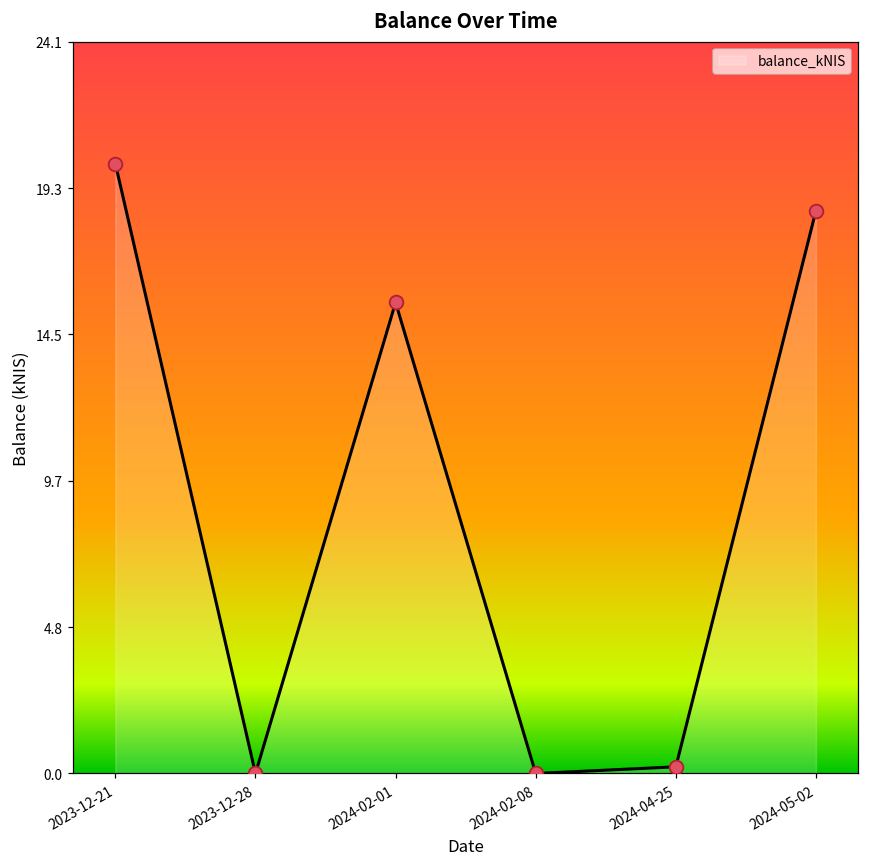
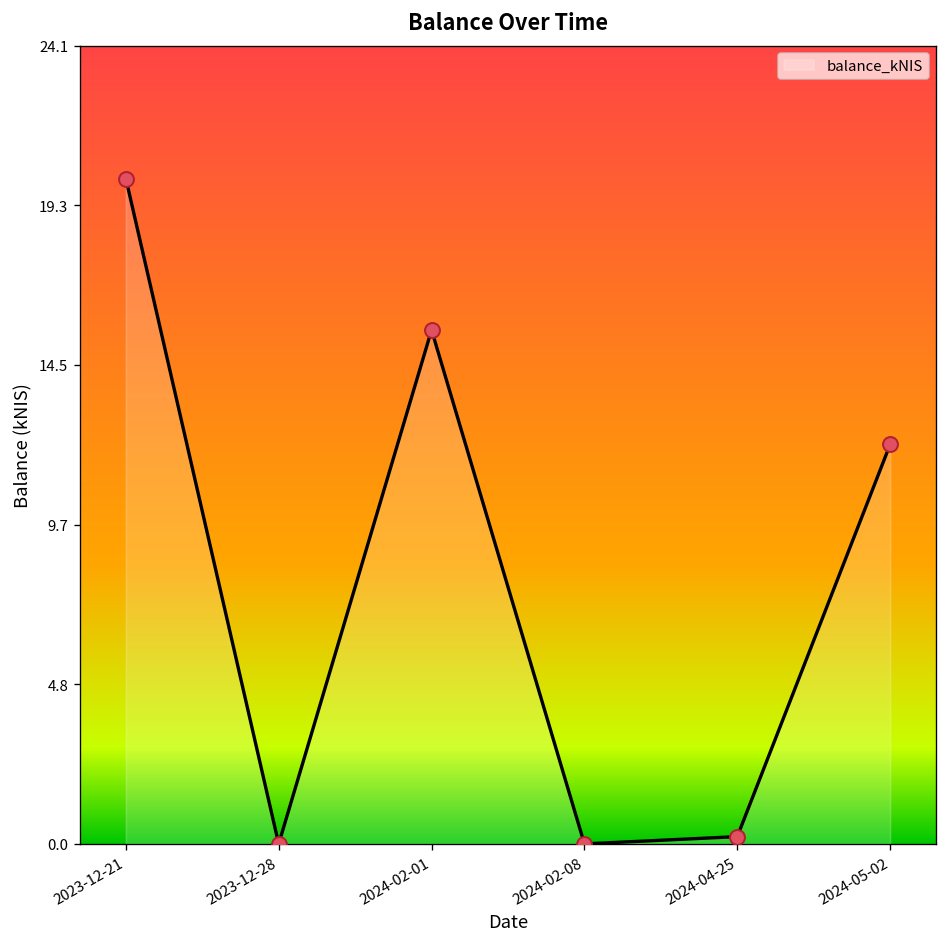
2024-05-02: 18.6 -> 12.1
